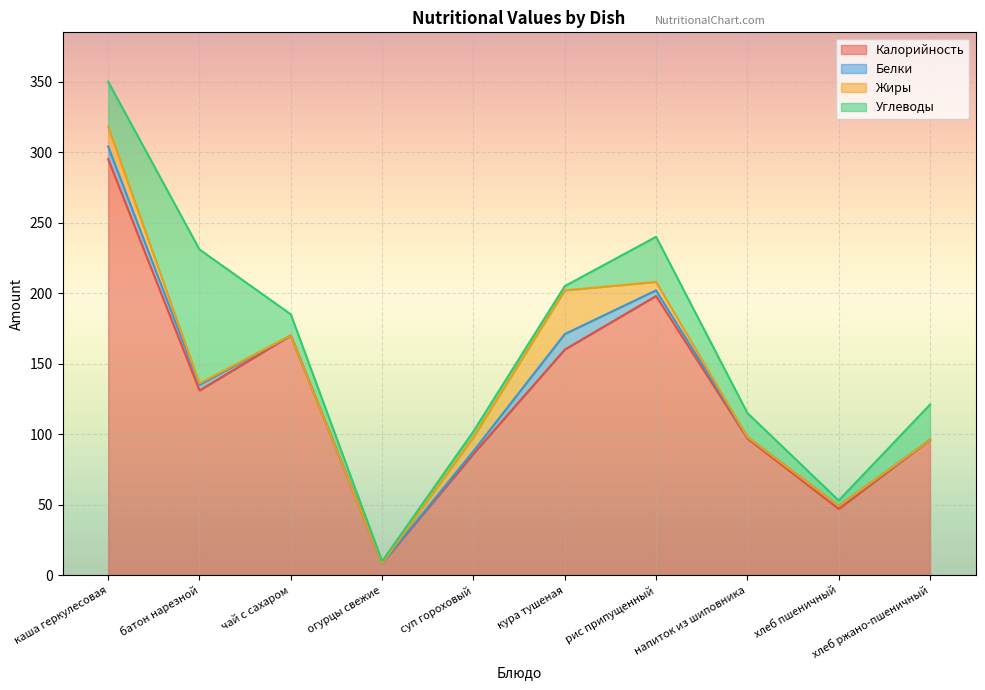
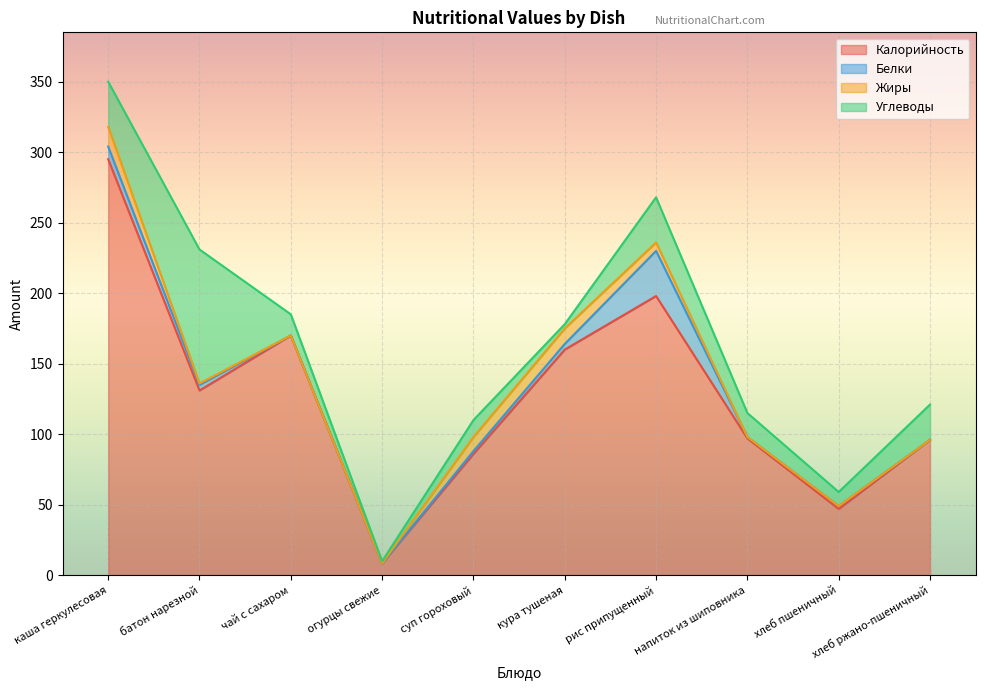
Углеводы, суп гороховый: 4 -> 12
Белки, кура тушеная: 11 -> 4
Жиры, кура тушеная: 31 -> 11
Белки, рис припущенный: 4 -> 32
Углеводы, хлеб пшеничный: 4 -> 10
